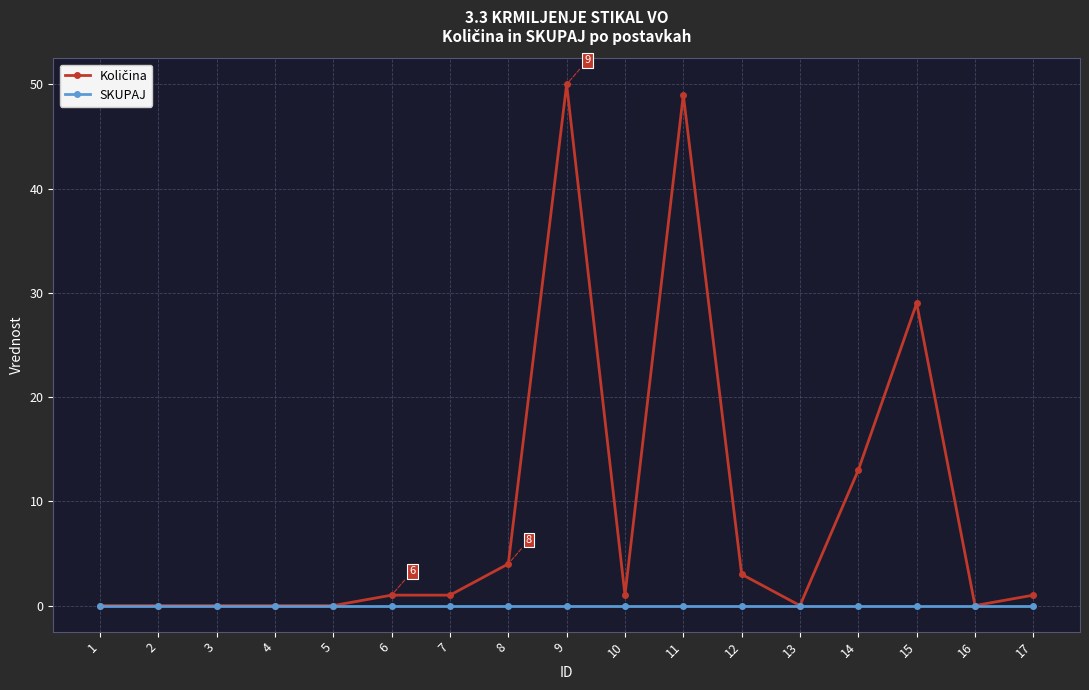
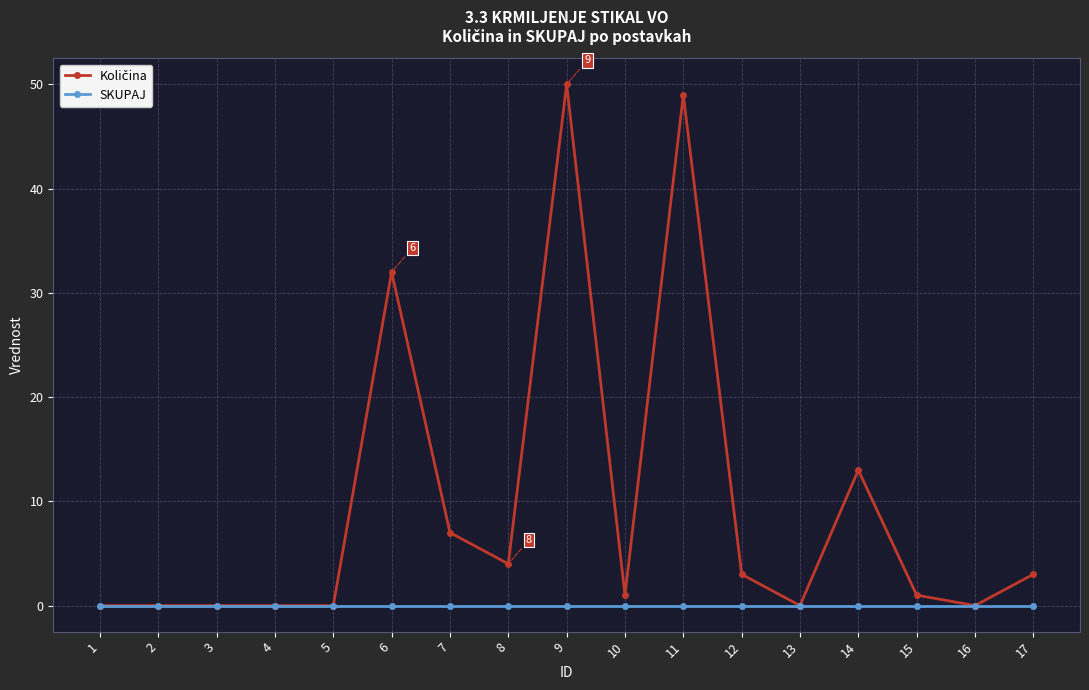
Količina, 6: 1 -> 32
Količina, 7: 1 -> 7
Količina, 15: 29 -> 1
Količina, 17: 1 -> 3
